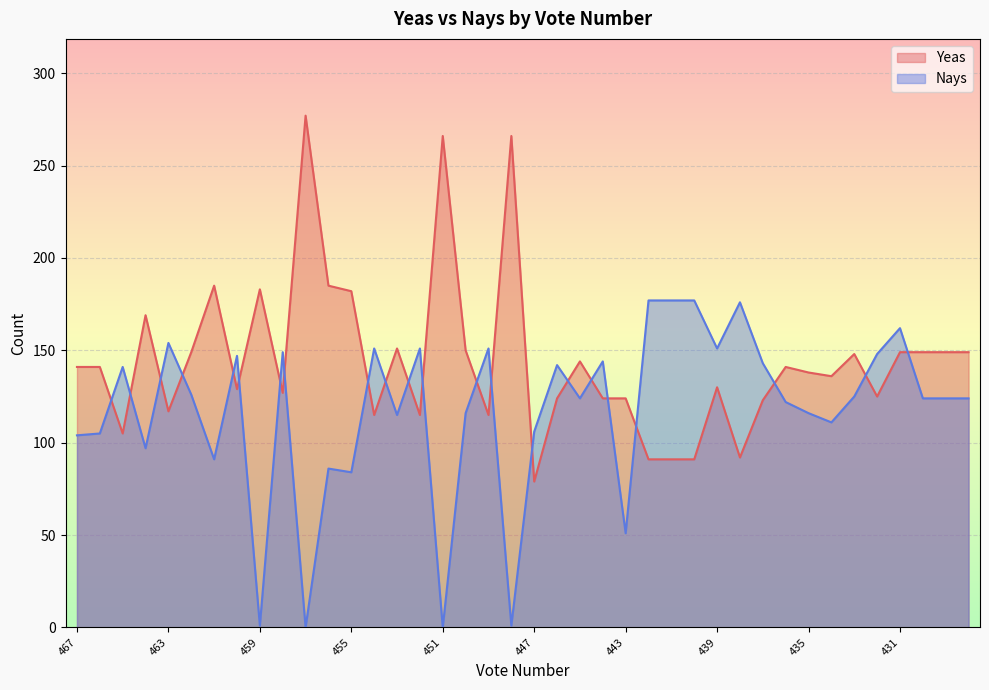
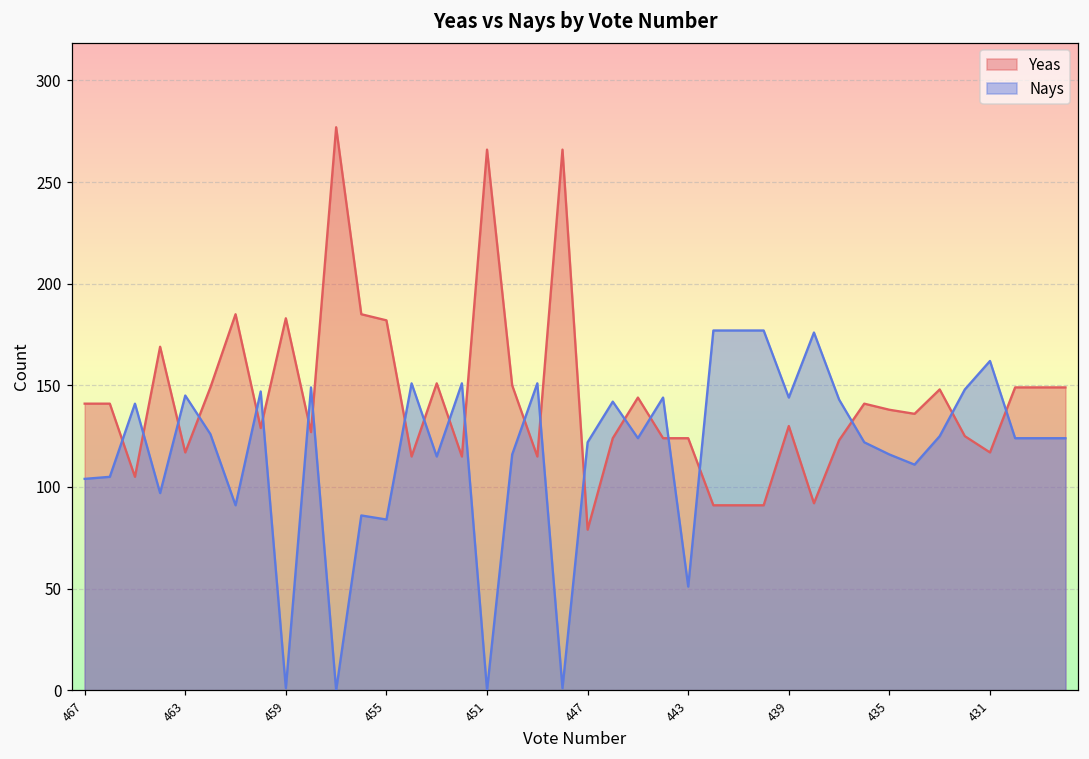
Nays, 463: 154 -> 145
Nays, 447: 106 -> 122
Nays, 439: 151 -> 144
Yeas, 431: 149 -> 117
